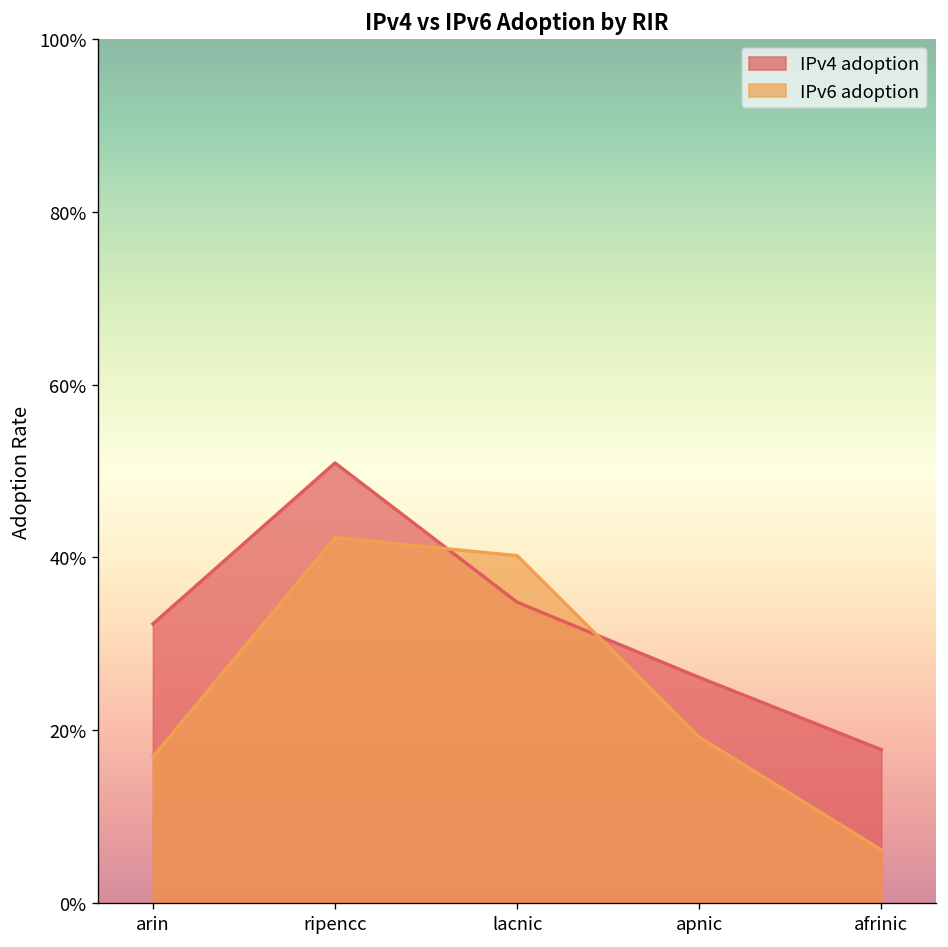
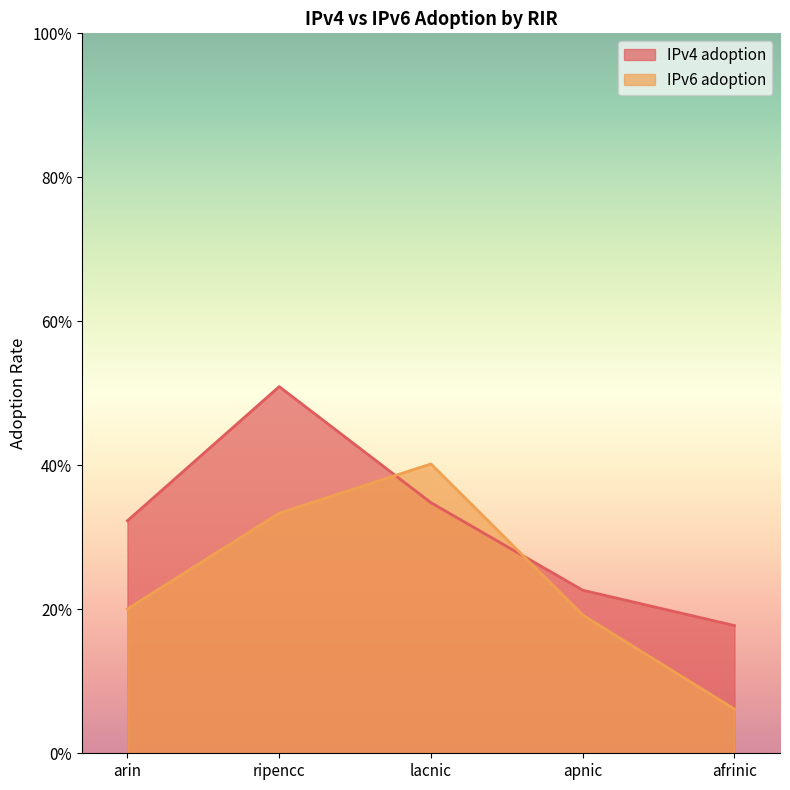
IPv6 adoption, arin: 17% -> 20%
IPv6 adoption, ripencc: 42% -> 33%
IPv4 adoption, apnic: 26% -> 23%
